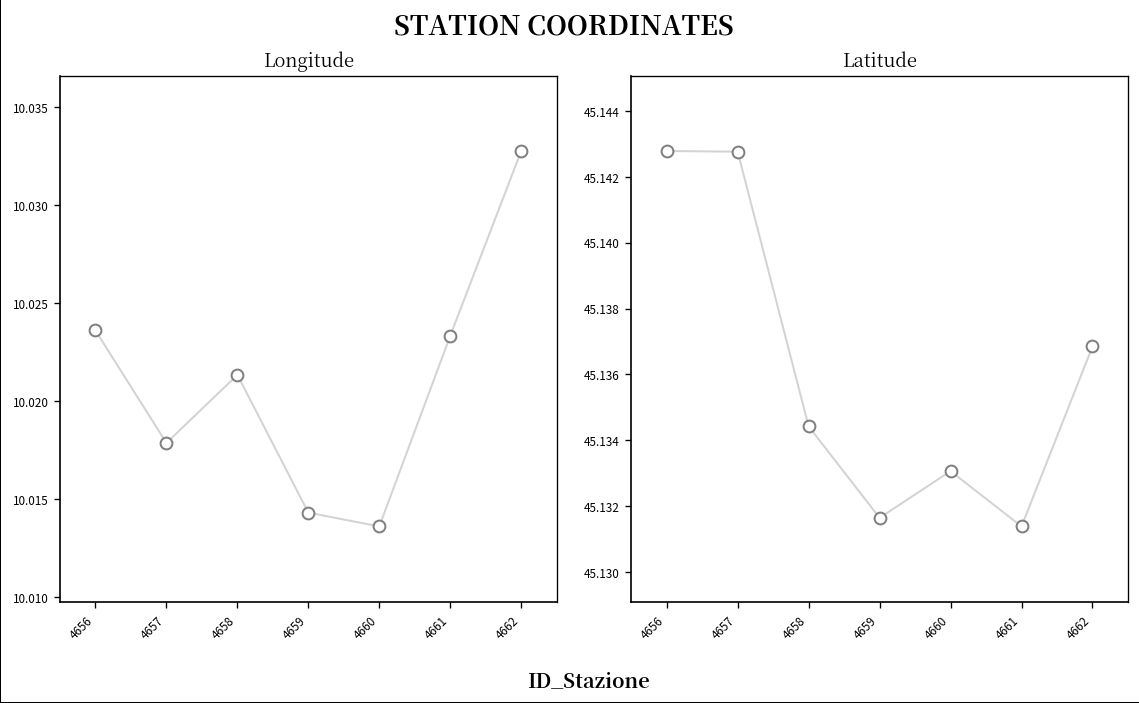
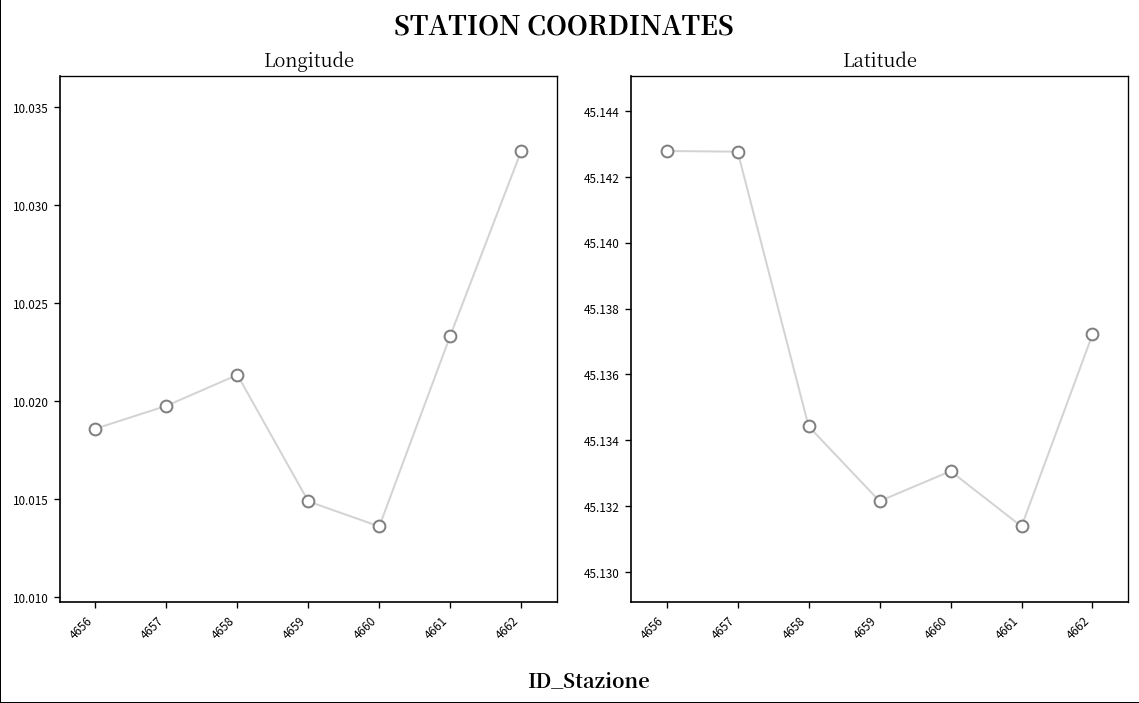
Longitude, 4656: 10.0236 -> 10.0186
Longitude, 4657: 10.0179 -> 10.0198
Longitude, 4659: 10.0143 -> 10.0149
Latitude, 4659: 45.1317 -> 45.1322
Latitude, 4662: 45.1368 -> 45.1372
